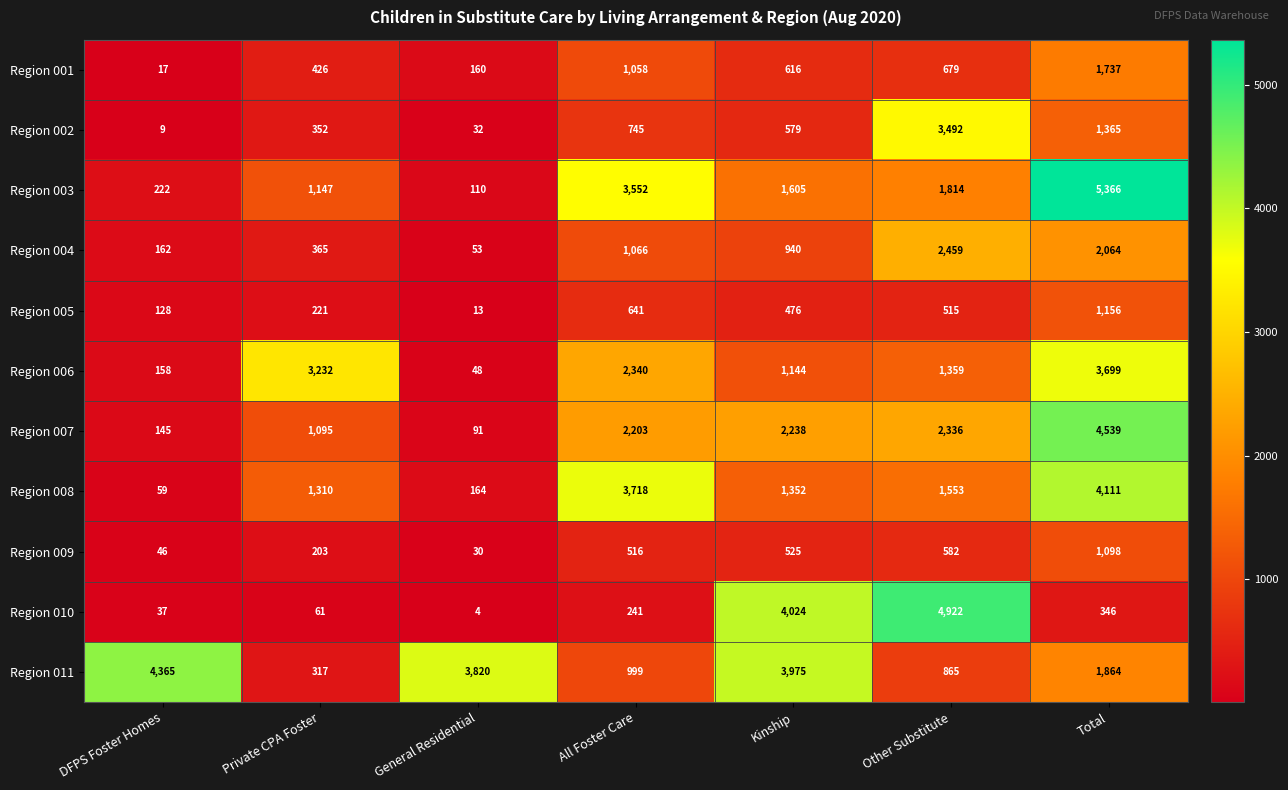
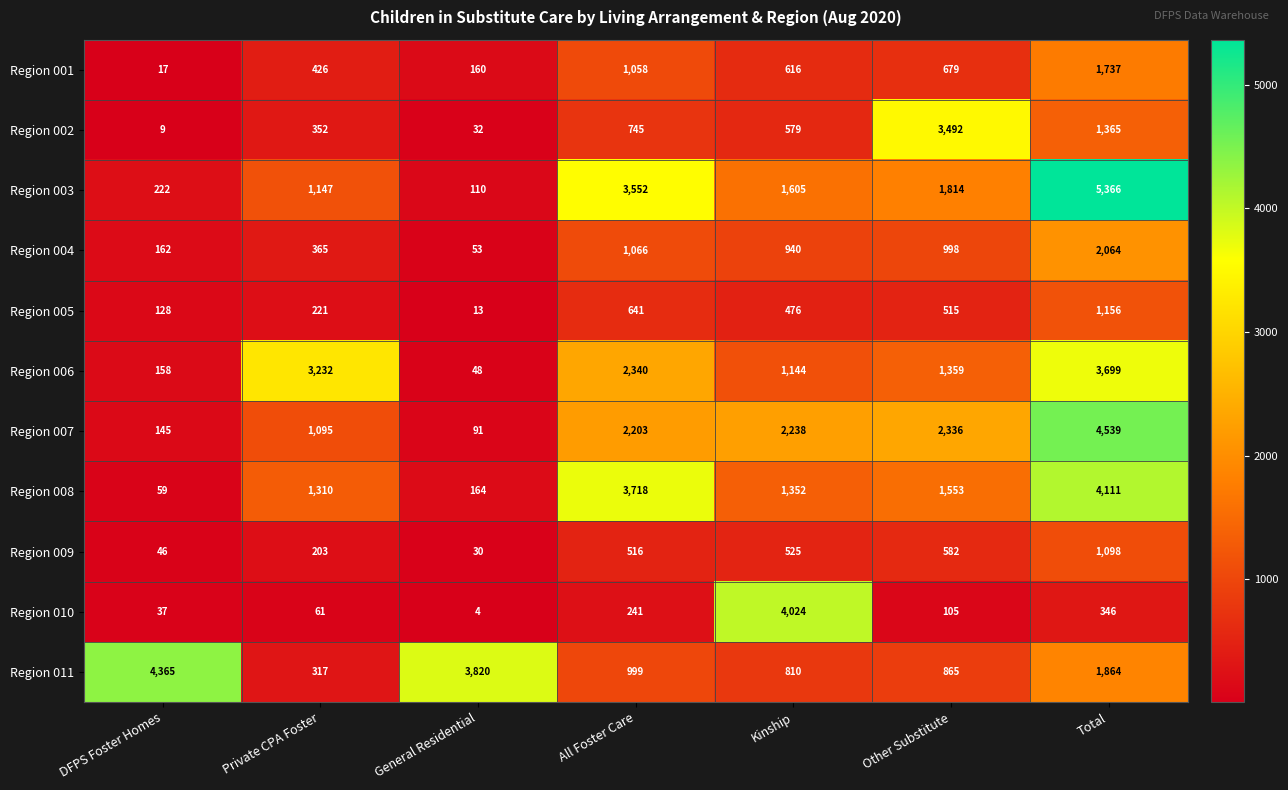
Region 004, Other Substitute: 2,459 -> 998
Region 010, Other Substitute: 4,922 -> 105
Region 011, Kinship: 3,975 -> 810
